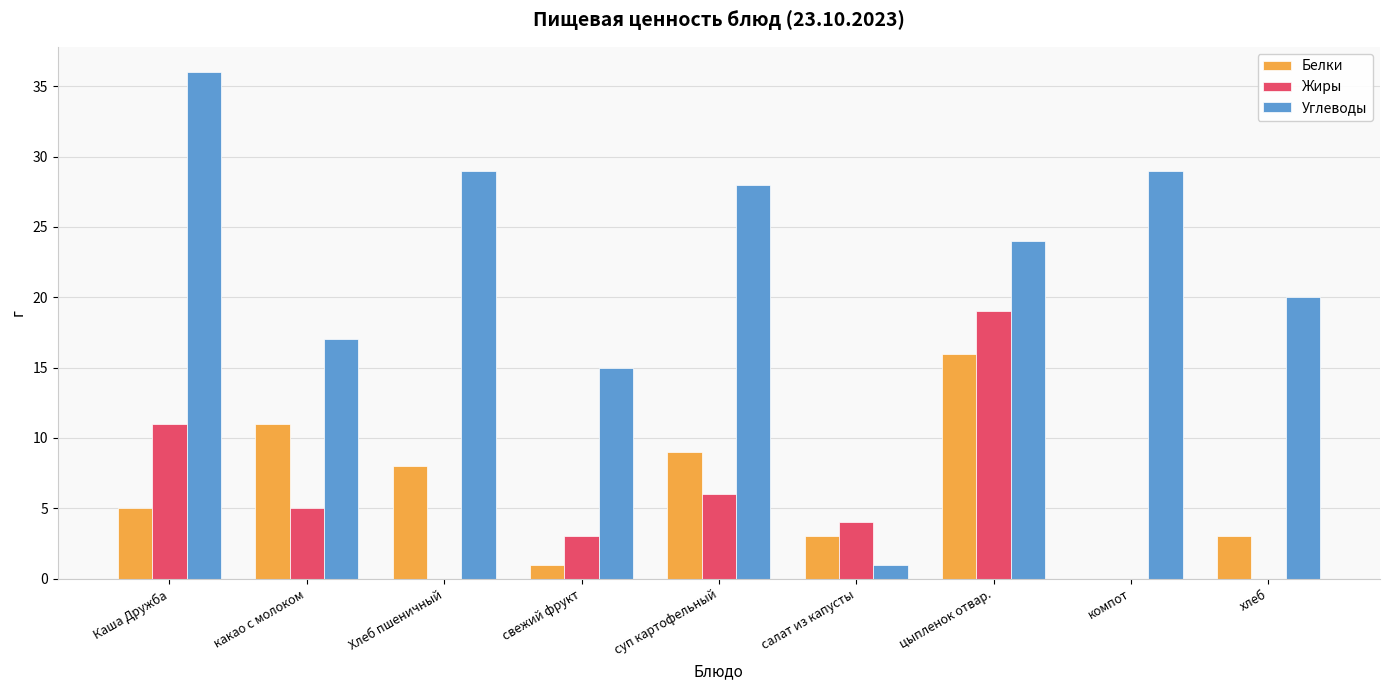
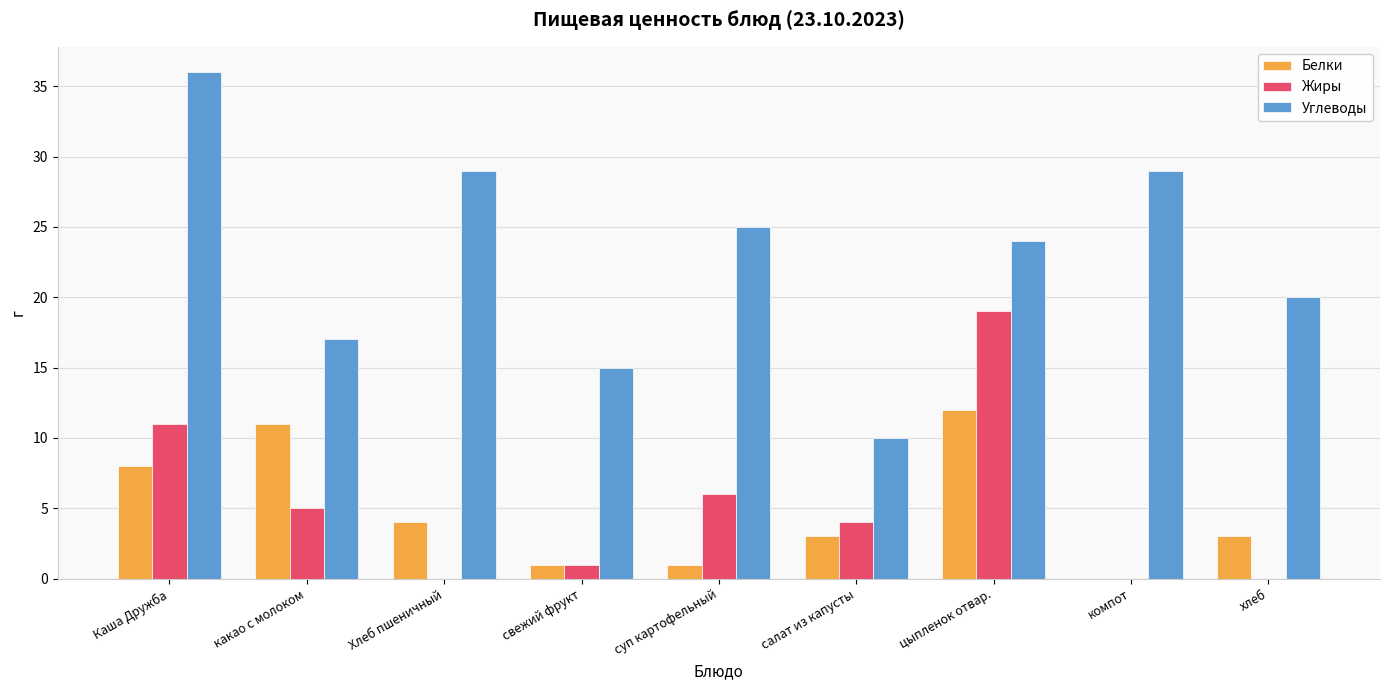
Белки, Каша Дружба: 5 -> 8
Белки, Хлеб пшеничный: 8 -> 4
Жиры, свежий фрукт: 3 -> 1
Белки, суп картофельный: 9 -> 1
Углеводы, суп картофельный: 28 -> 25
Углеводы, салат из капусты: 1 -> 10
Белки, цыпленок отвар.: 16 -> 12
